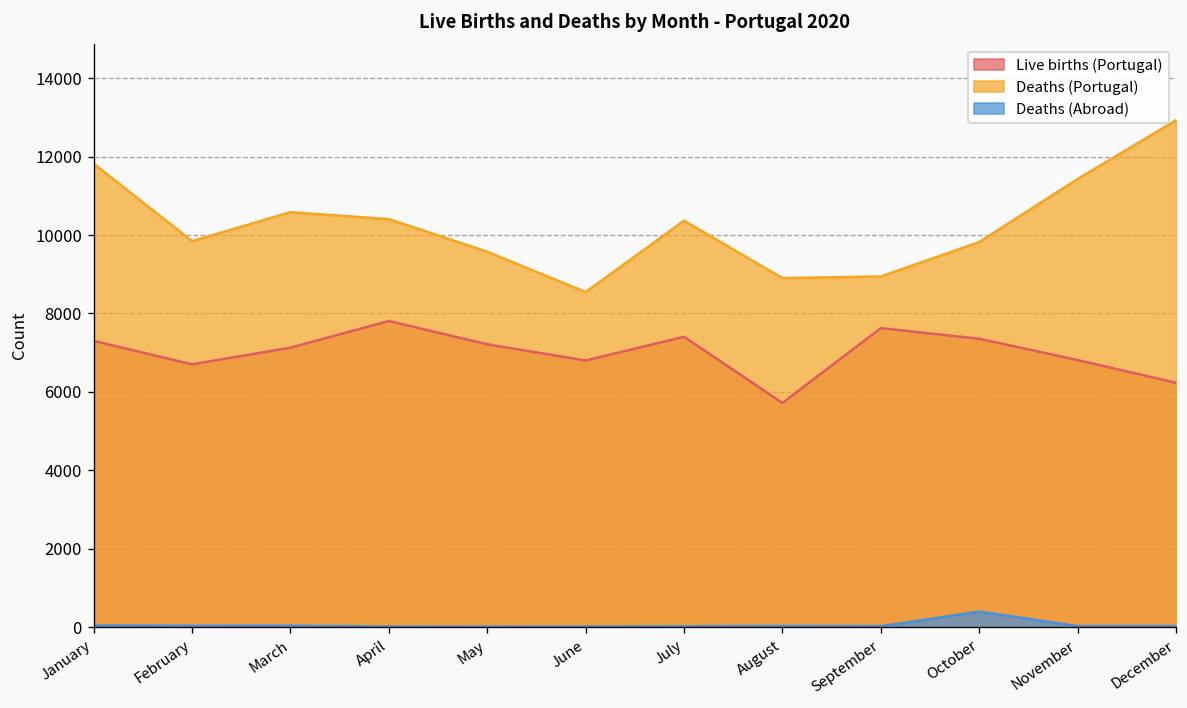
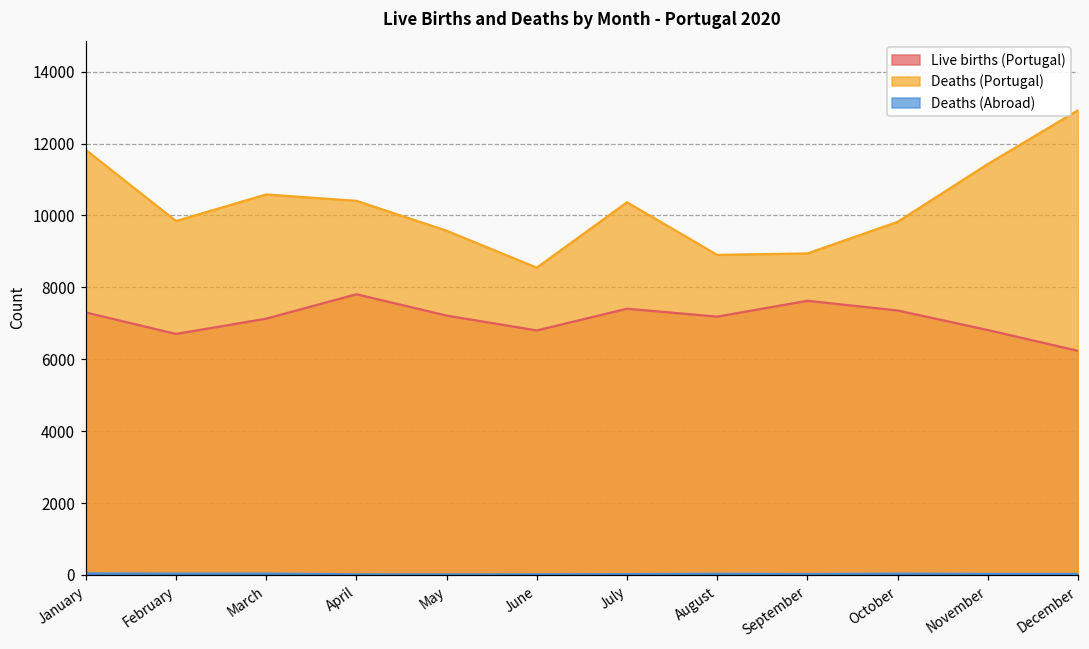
Live births (Portugal), August: 5700 -> 7200
Deaths (Abroad), October: 400 -> 0
